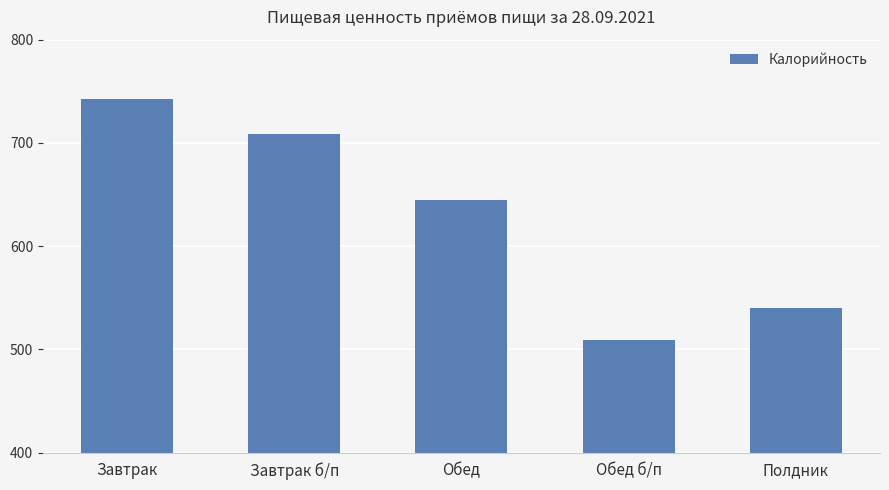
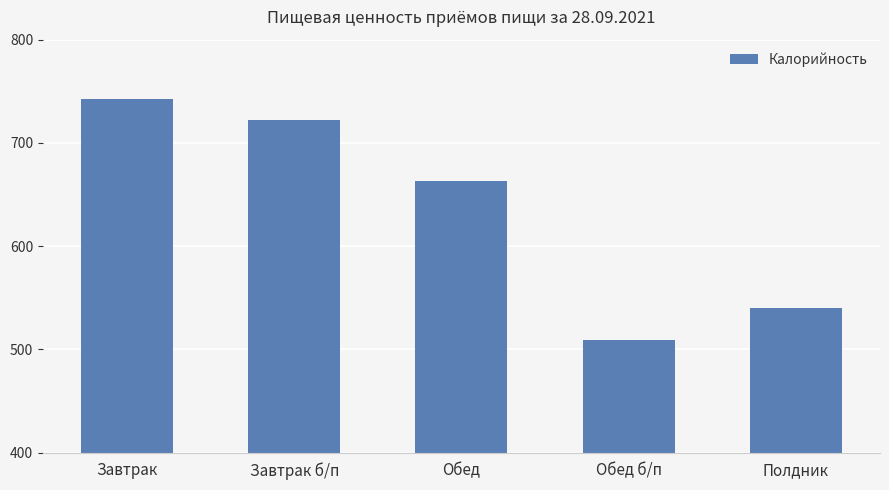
Завтрак б/п: 709 -> 722
Обед: 645 -> 663
